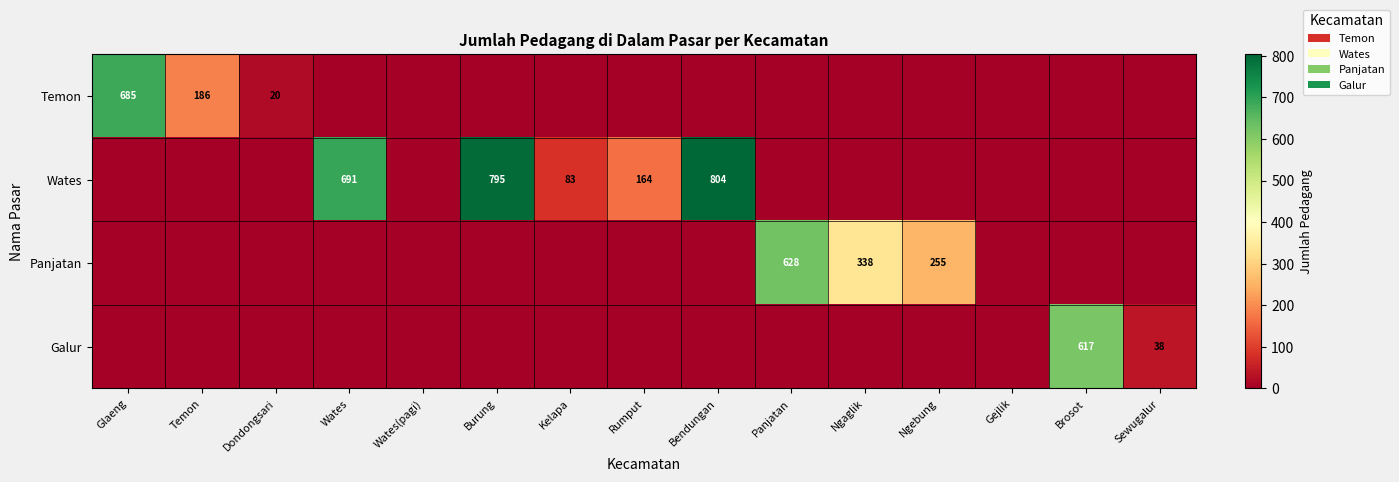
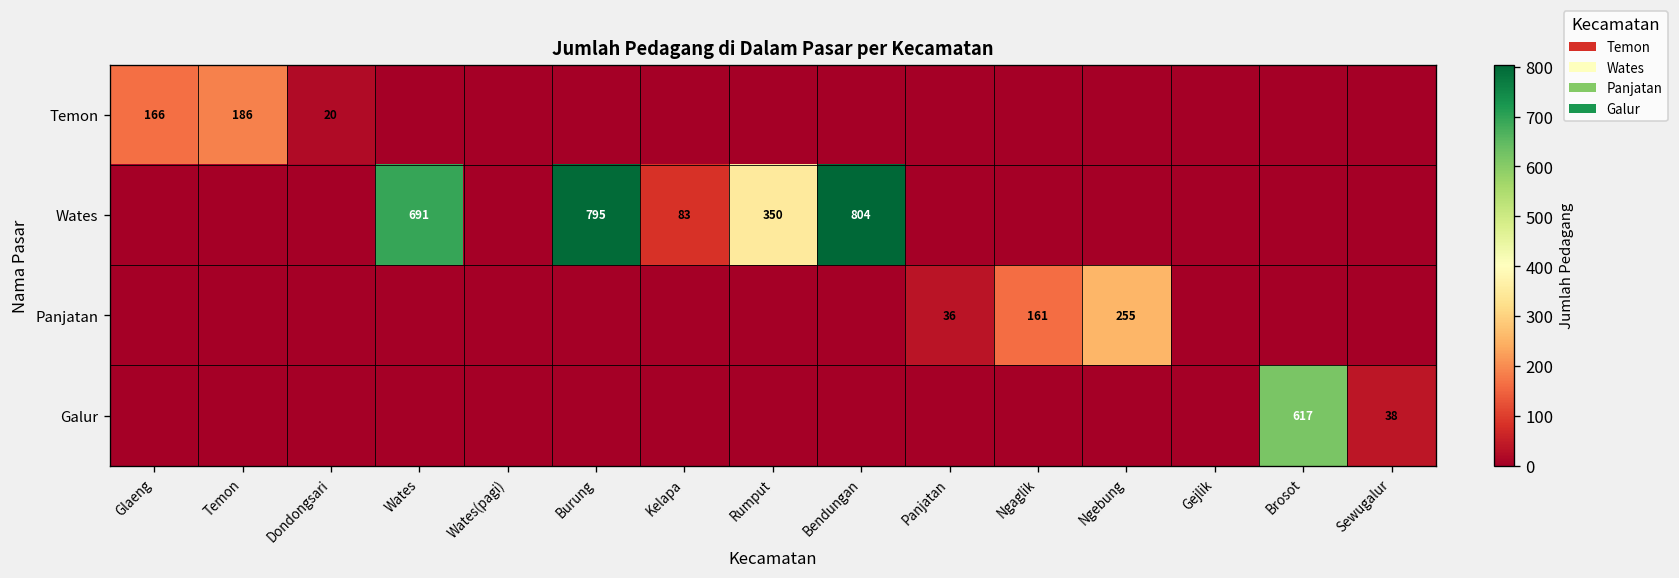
Temon, Glaeng: 685 -> 166
Wates, Rumput: 164 -> 350
Panjatan, Panjatan: 628 -> 36
Panjatan, Ngaglik: 338 -> 161
